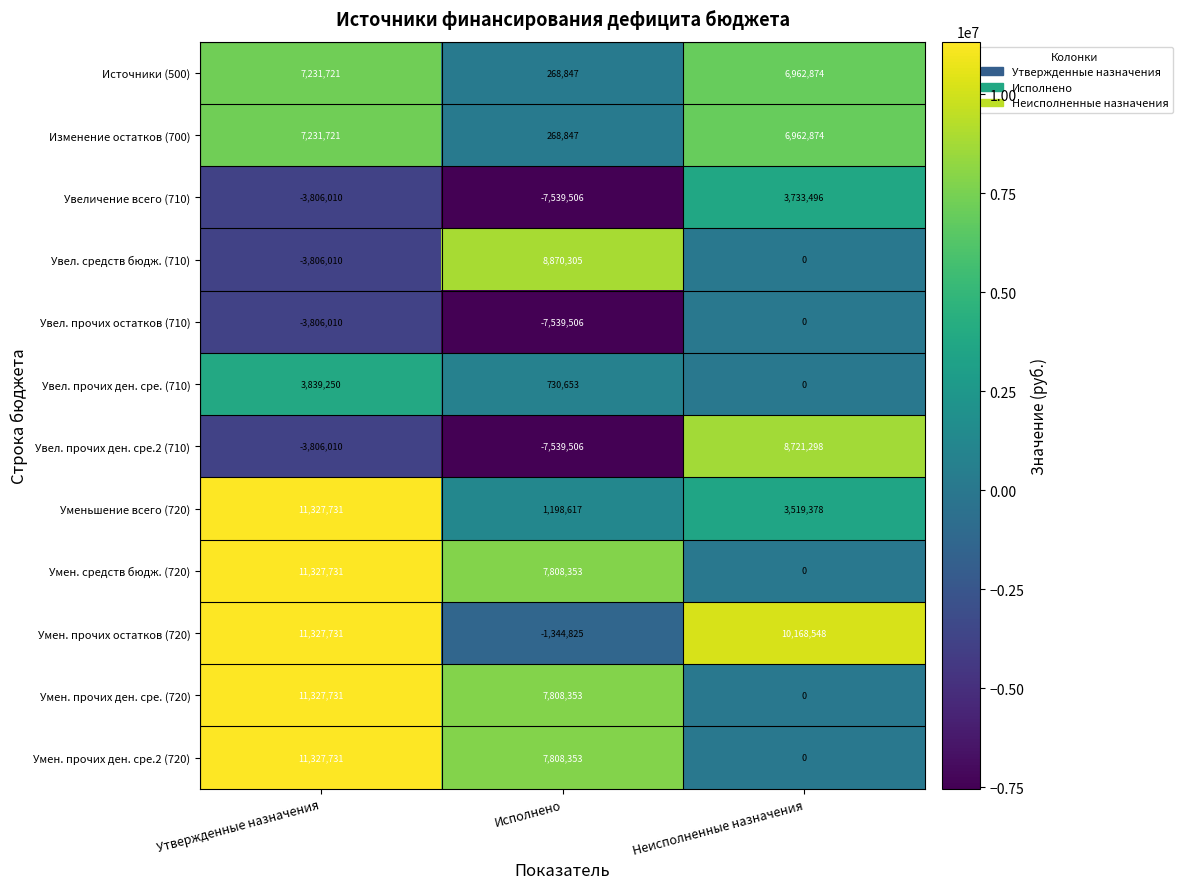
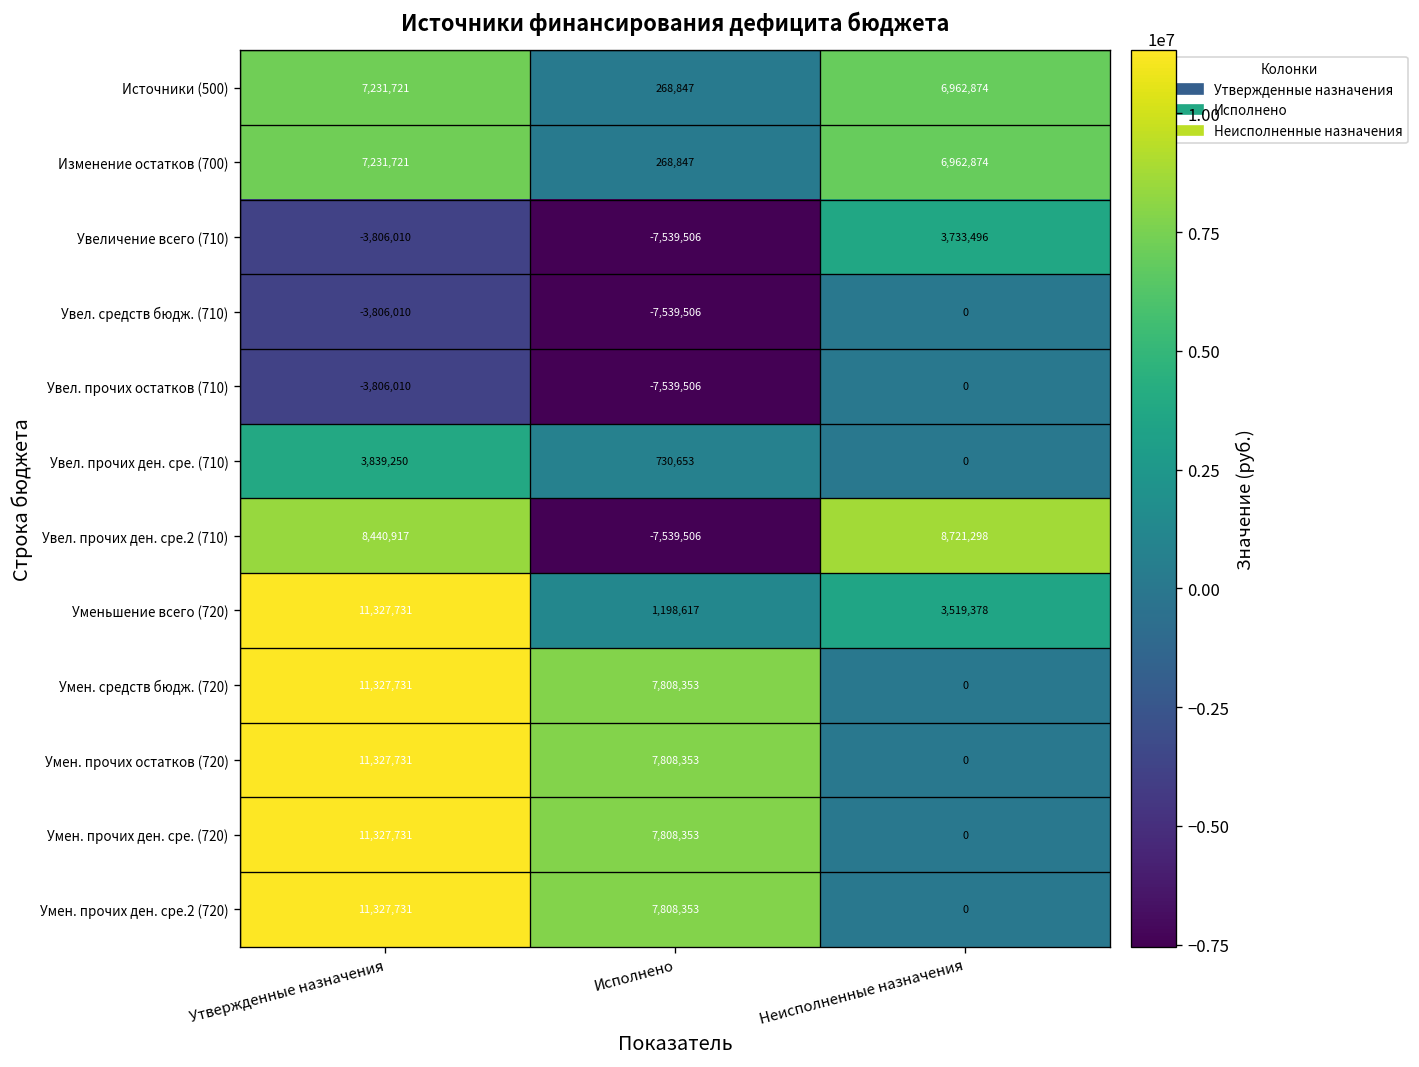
Увел. средств бюдж. (710), Исполнено: 8,870,305 -> -7,539,506
Увел. прочих ден. сре.2 (710), Утвержденные назначения: -3,806,010 -> 8,440,917
Умен. прочих остатков (720), Исполнено: -1,344,825 -> 7,808,353
Умен. прочих остатков (720), Неисполненные назначения: 10,168,548 -> 0
